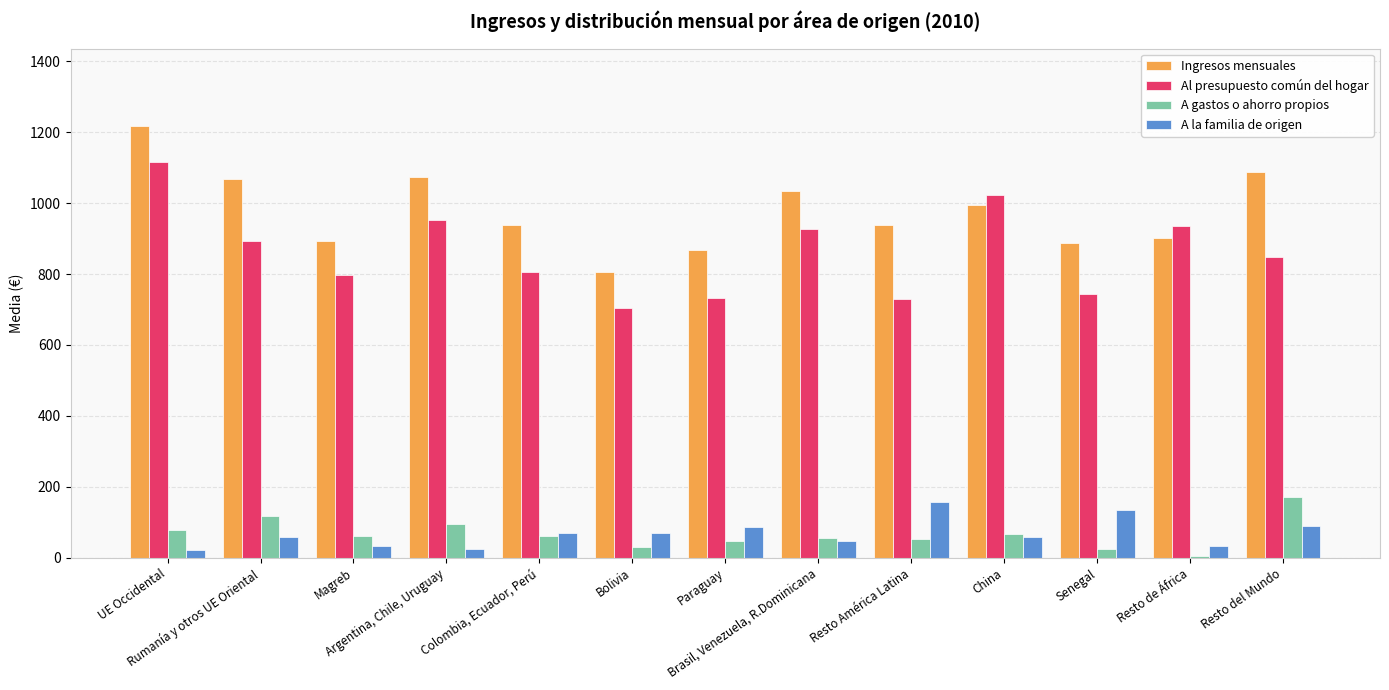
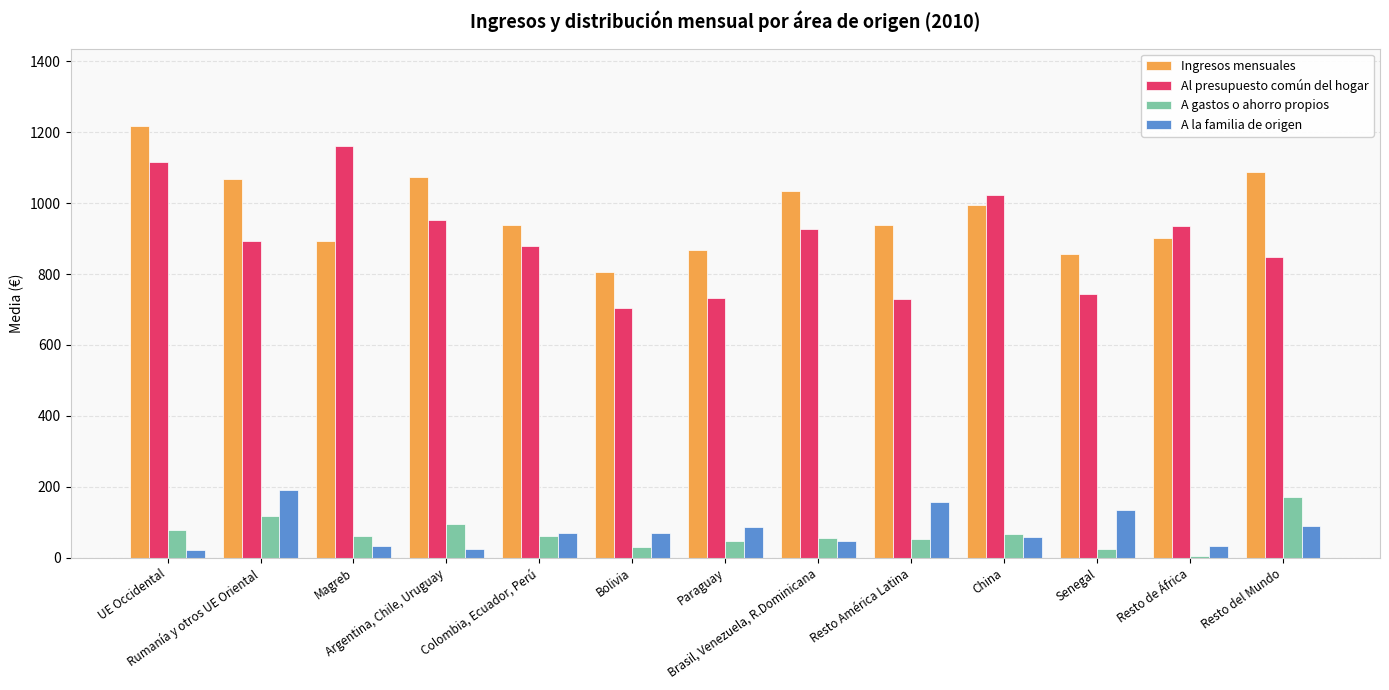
A la familia de origen, Rumanía y otros UE Oriental: 60 -> 190
Al presupuesto común del hogar, Magreb: 800 -> 1160
Al presupuesto común del hogar, Colombia, Ecuador, Perú: 800 -> 880
Ingresos mensuales, Senegal: 890 -> 860
